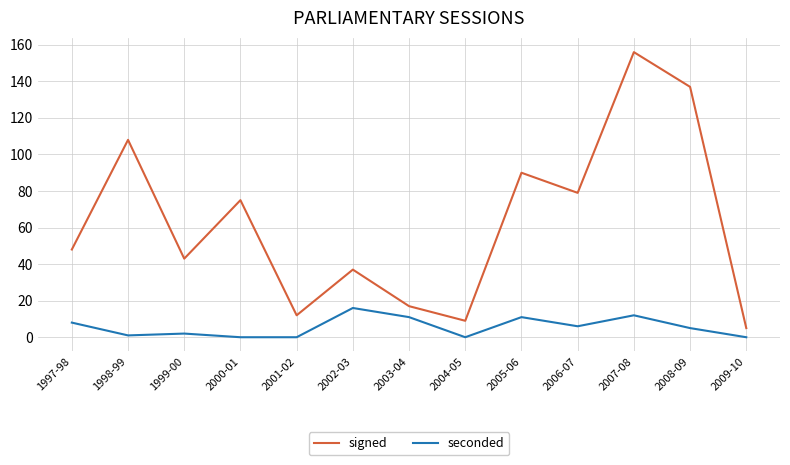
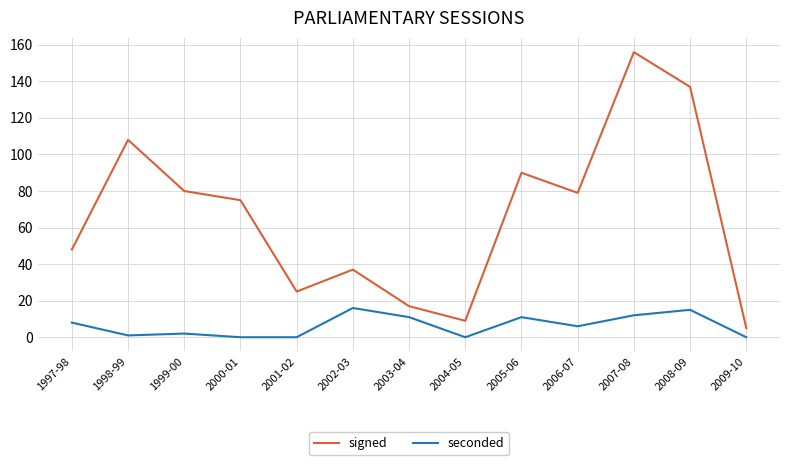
signed, 1999-00: 43 -> 80
signed, 2001-02: 12 -> 25
seconded, 2008-09: 5 -> 15
